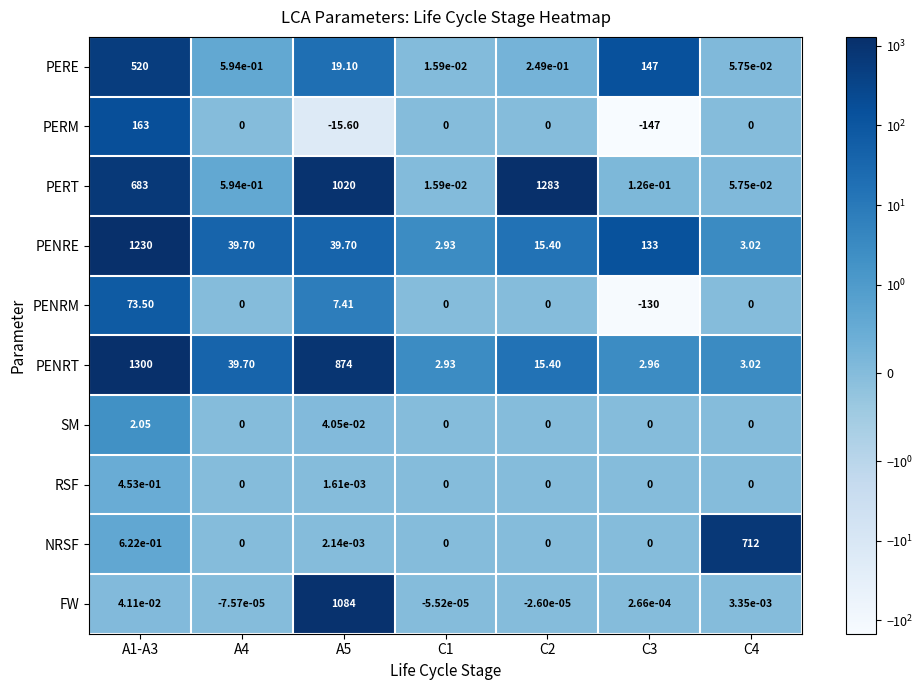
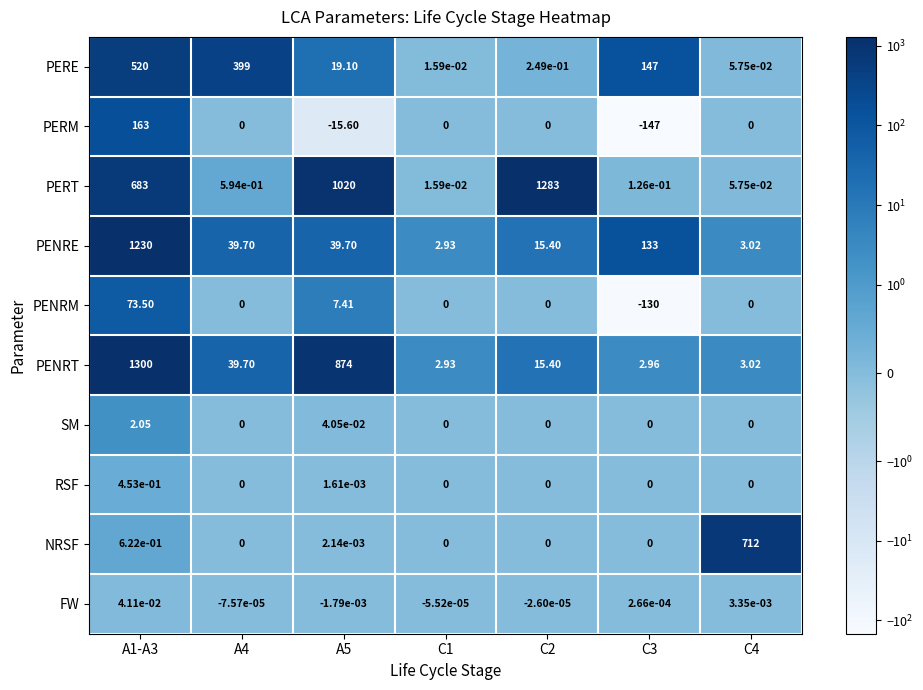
PERE, A4: 5.94e-01 -> 399
FW, A5: 1084 -> -1.79e-03
